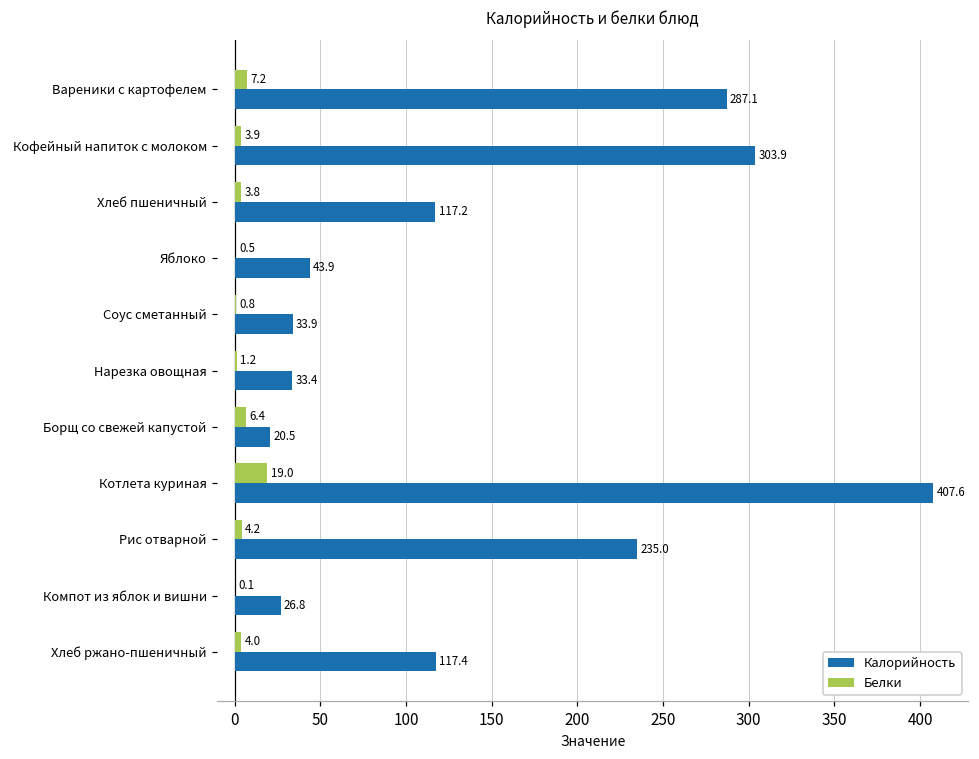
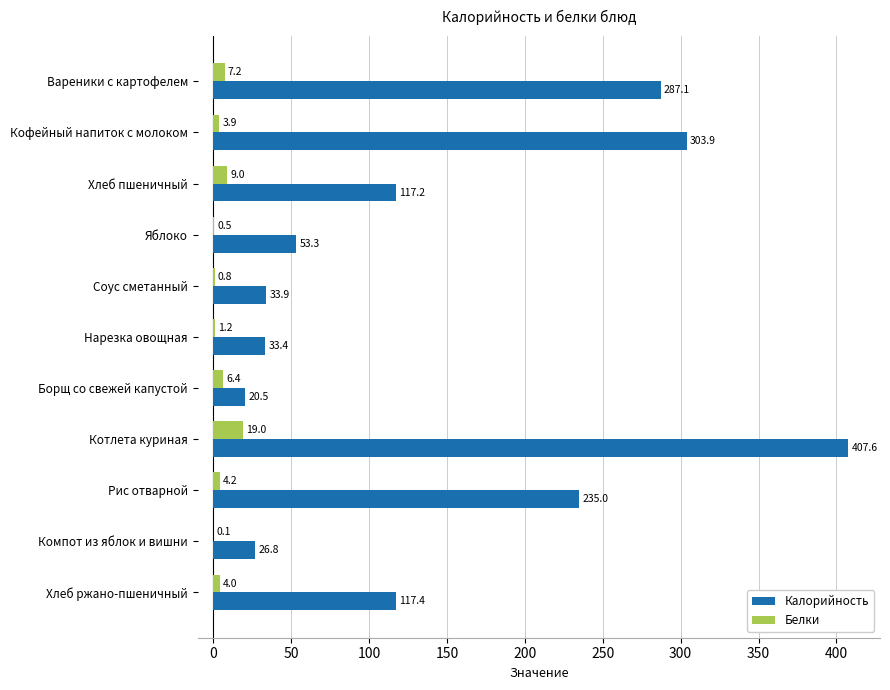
Белки, Хлеб пшеничный: 3.8 -> 9.0
Калорийность, Яблоко: 43.9 -> 53.3
